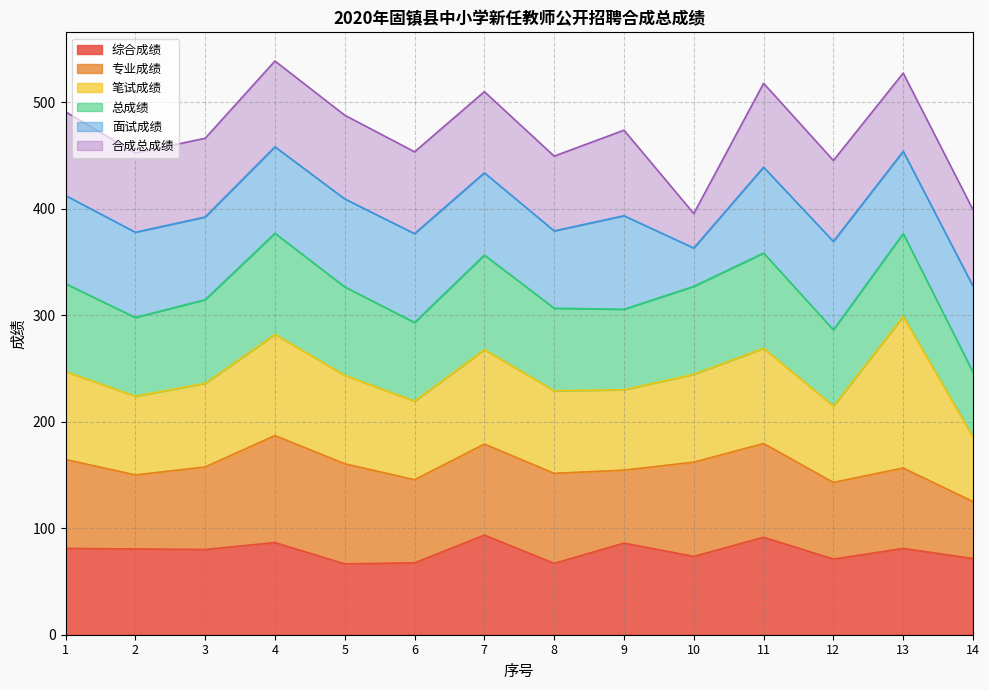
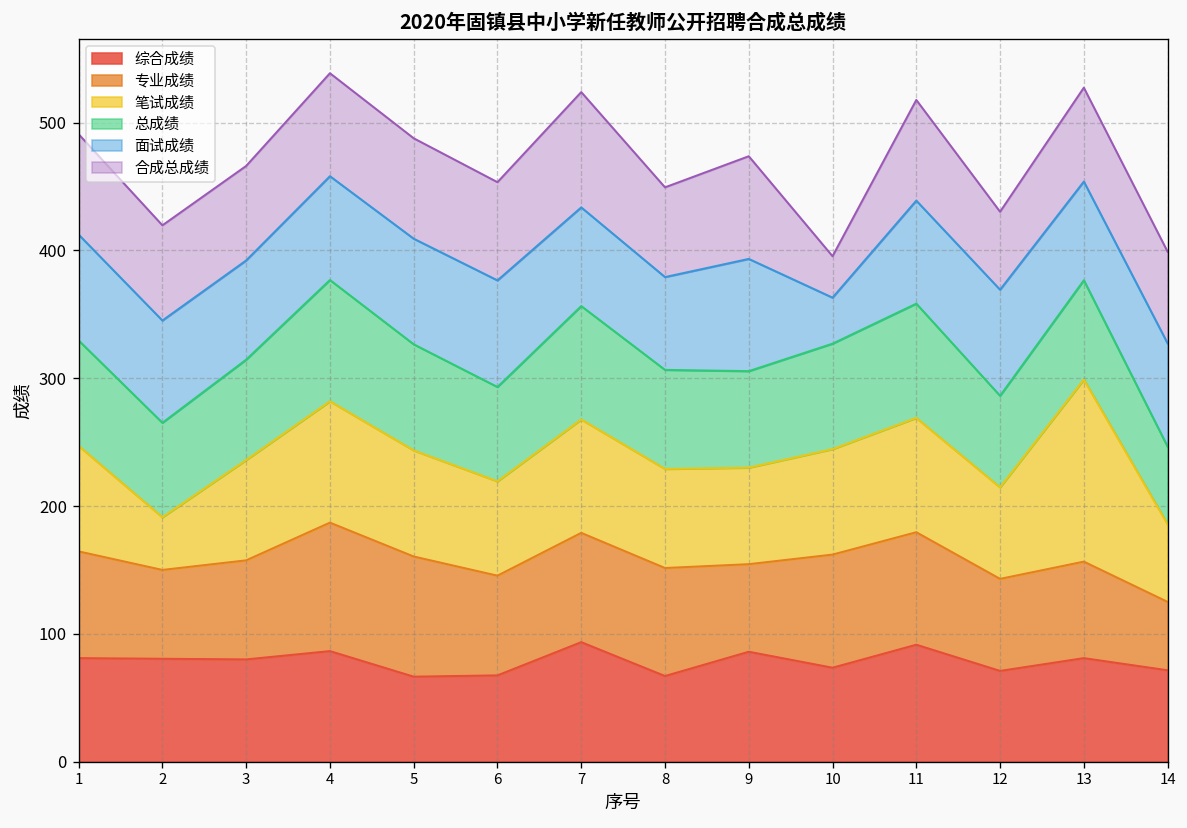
笔试成绩, 2: 74 -> 41
合成总成绩, 7: 76 -> 90
合成总成绩, 12: 76 -> 61
